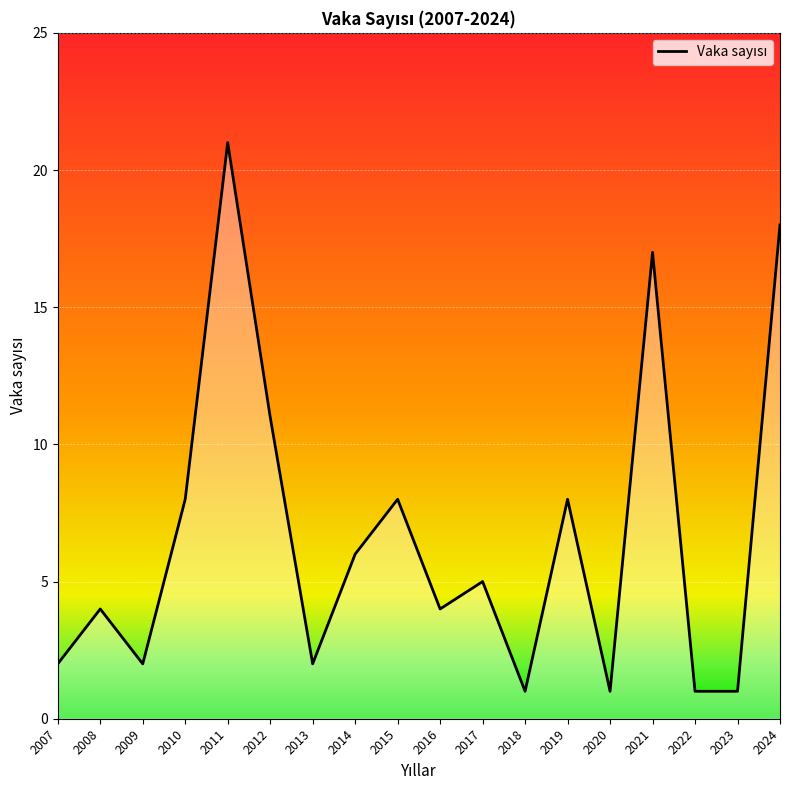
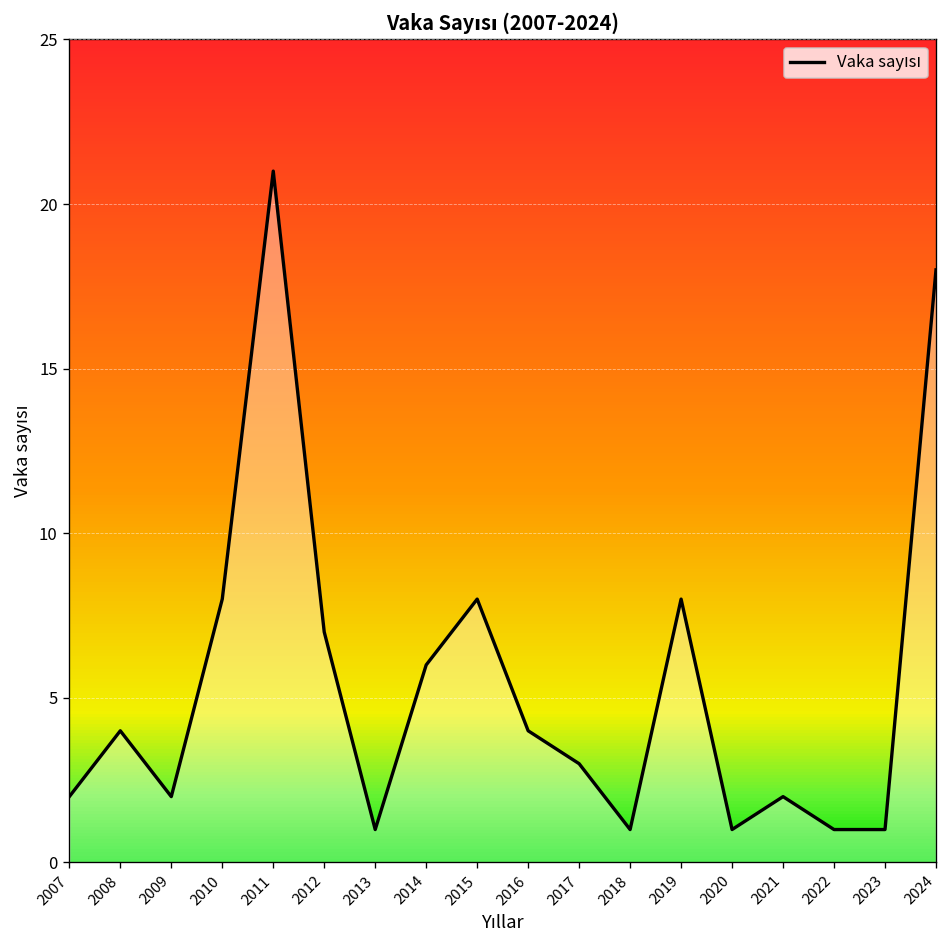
2012: 11 -> 7
2013: 2 -> 1
2017: 5 -> 3
2021: 17 -> 2
